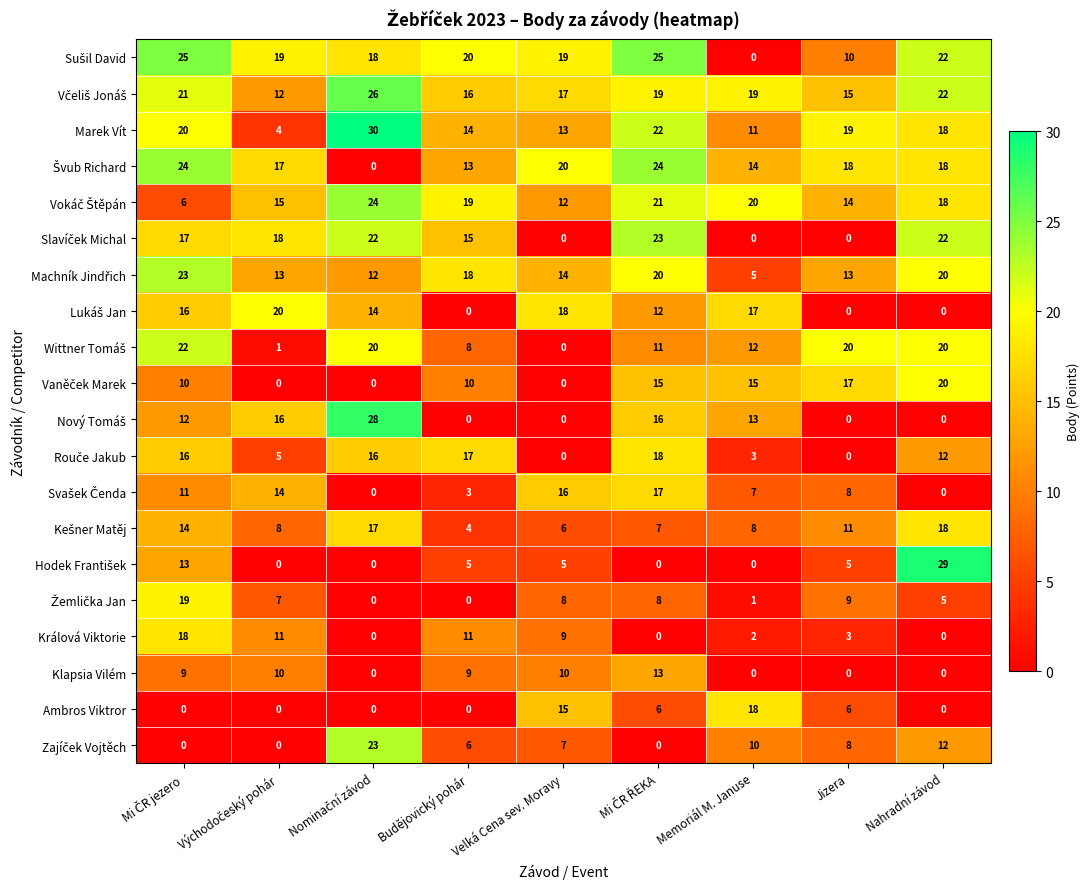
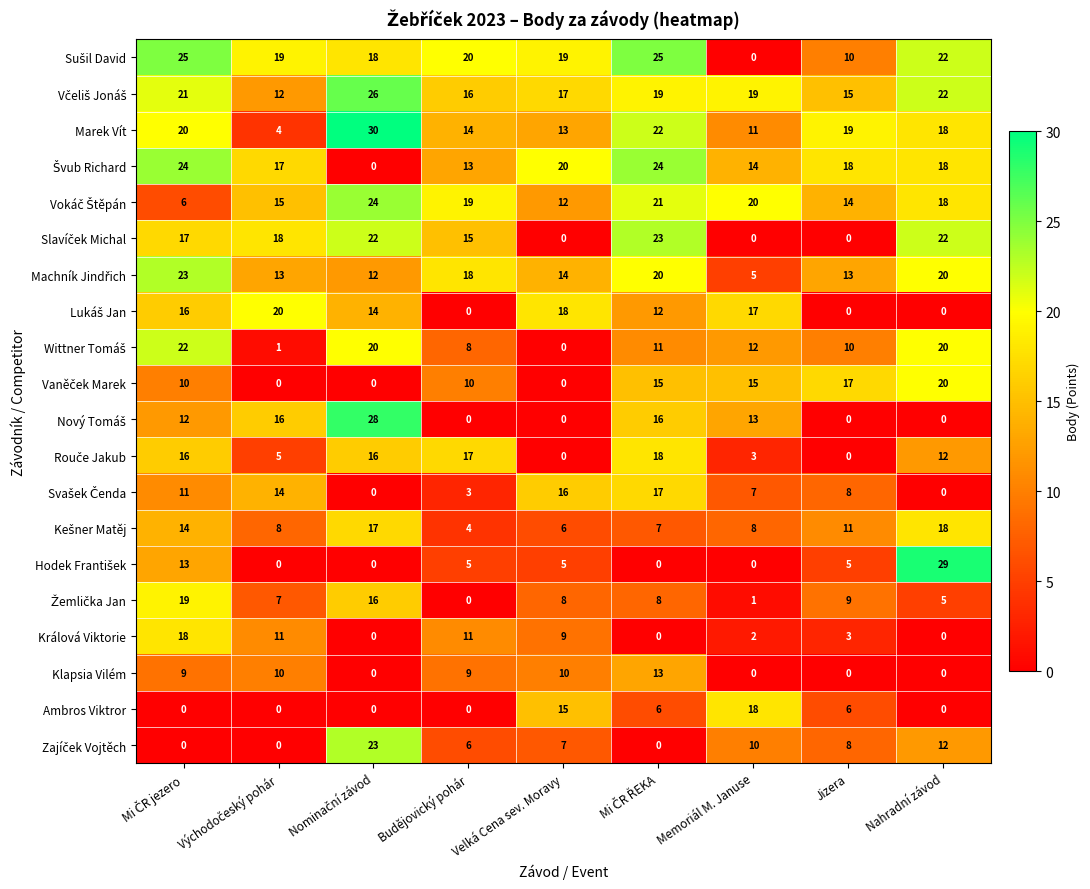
Wittner Tomáš, Jizera: 20 -> 10
Žemlička Jan, Nominační závod: 0 -> 16
